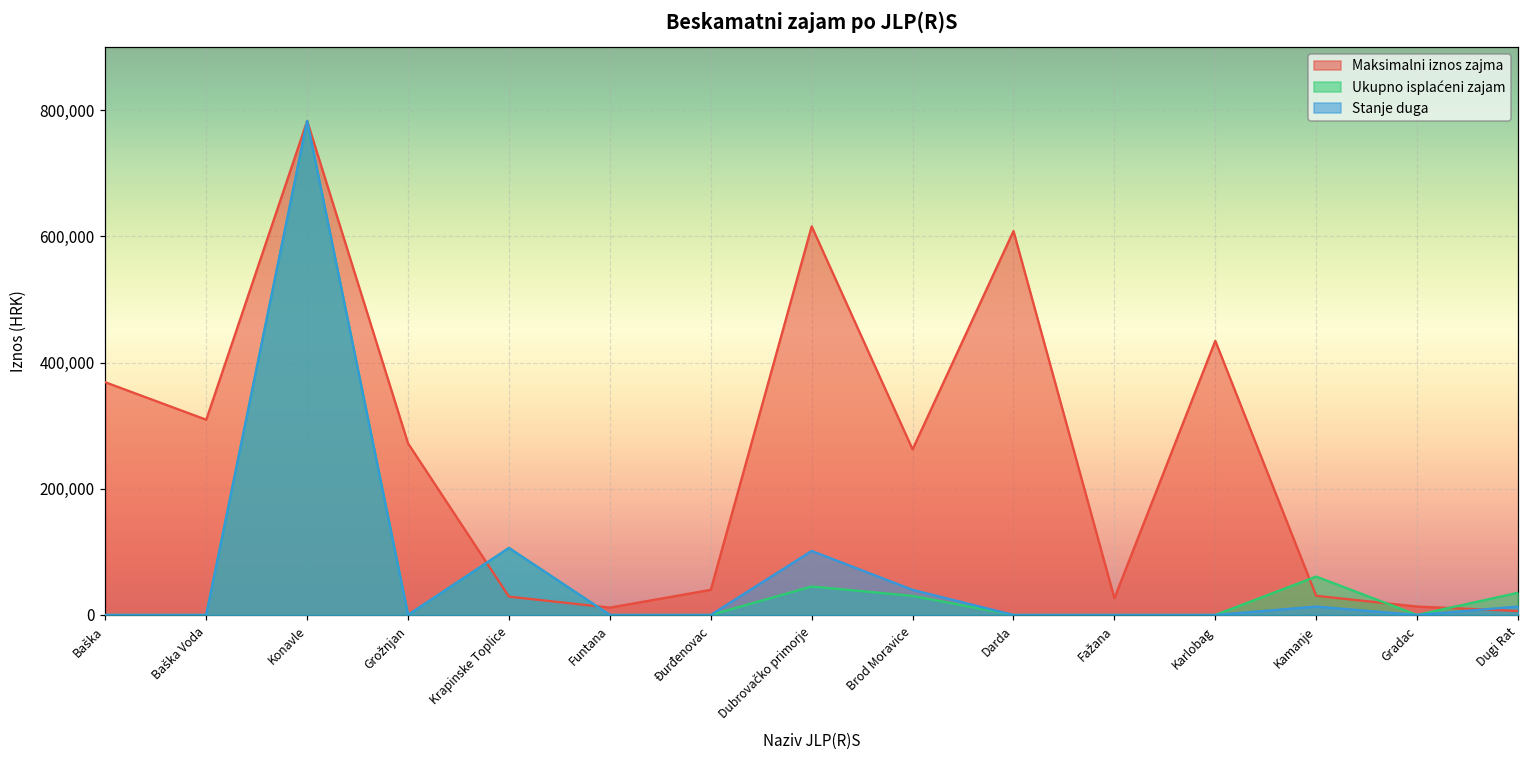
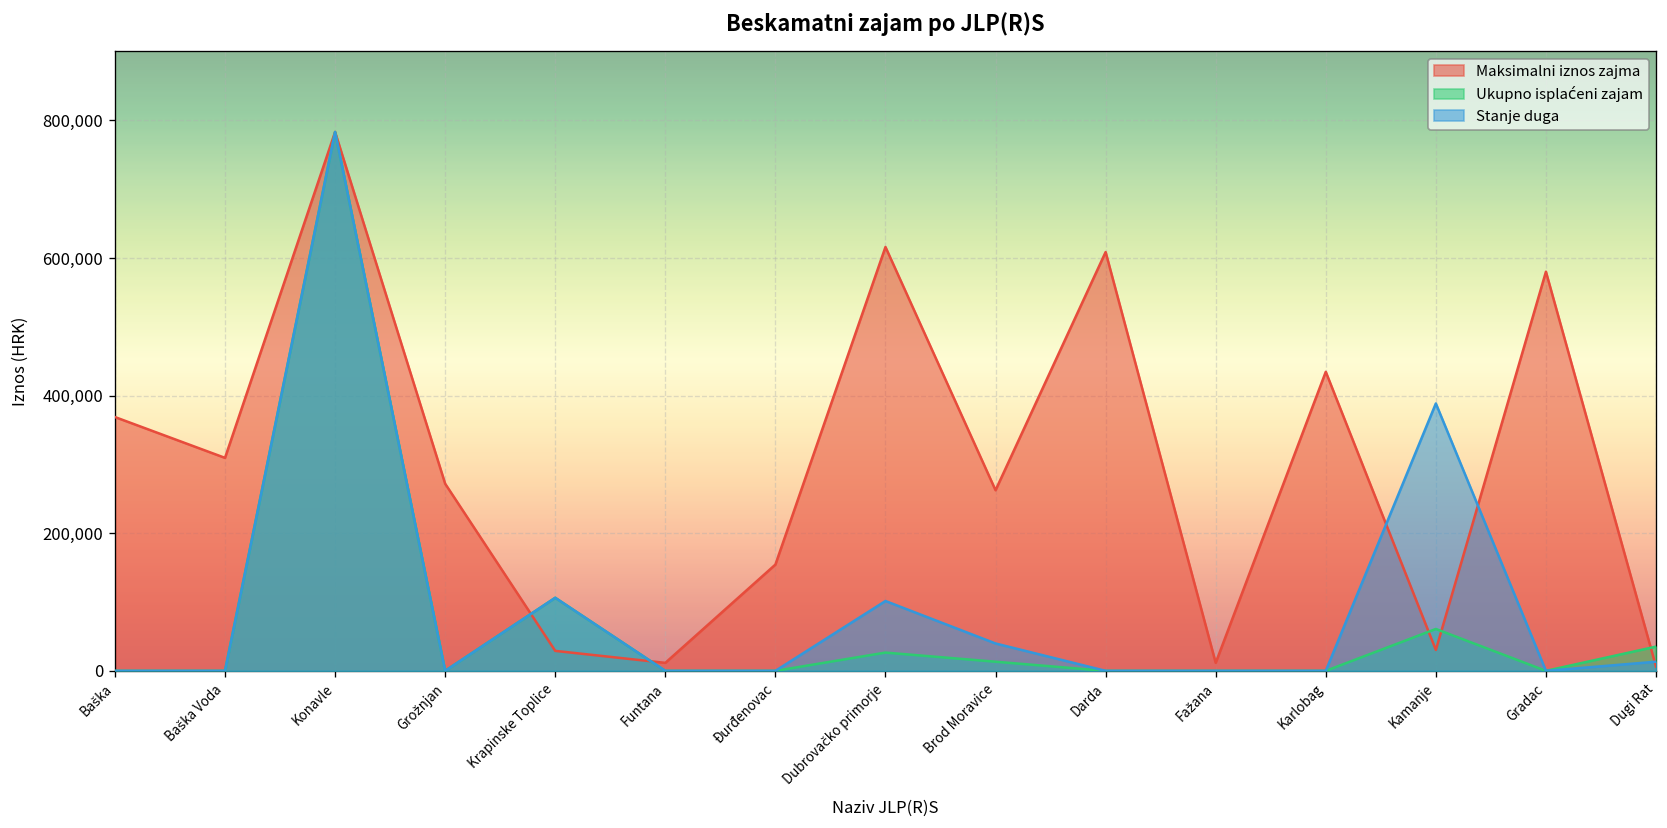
Maksimalni iznos zajma, Đurđenovac: 40,000 -> 150,000
Ukupno isplaćeni zajam, Dubrovačko primorje: 50,000 -> 30,000
Ukupno isplaćeni zajam, Brod Moravice: 30,000 -> 10,000
Maksimalni iznos zajma, Fažana: 30,000 -> 10,000
Stanje duga, Kamanje: 10,000 -> 390,000
Maksimalni iznos zajma, Gradac: 10,000 -> 580,000
